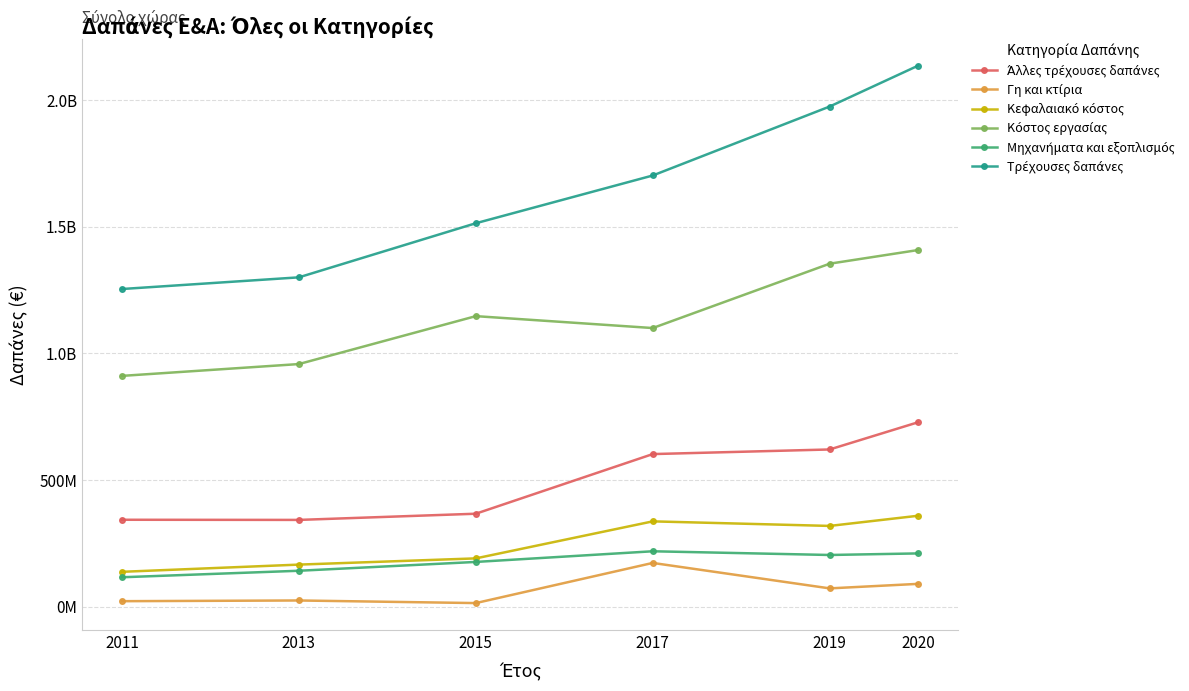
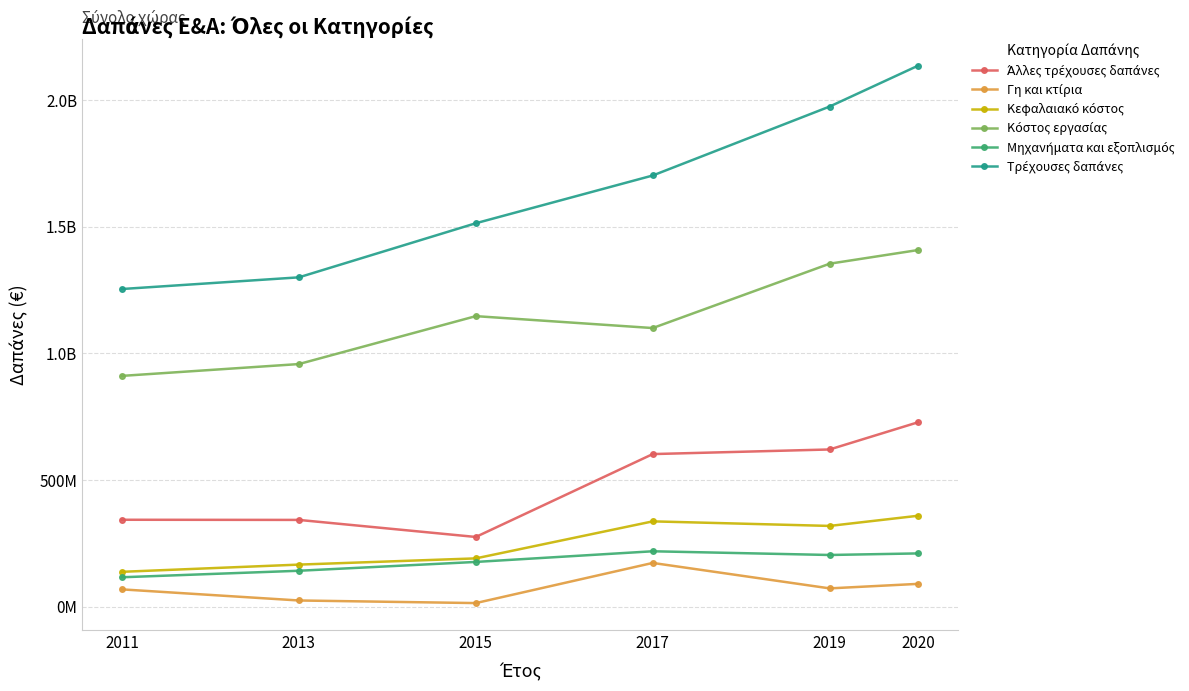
Γη και κτίρια, 2011: 20000000 -> 70000000
Άλλες τρέχουσες δαπάνες, 2015: 370000000 -> 270000000
